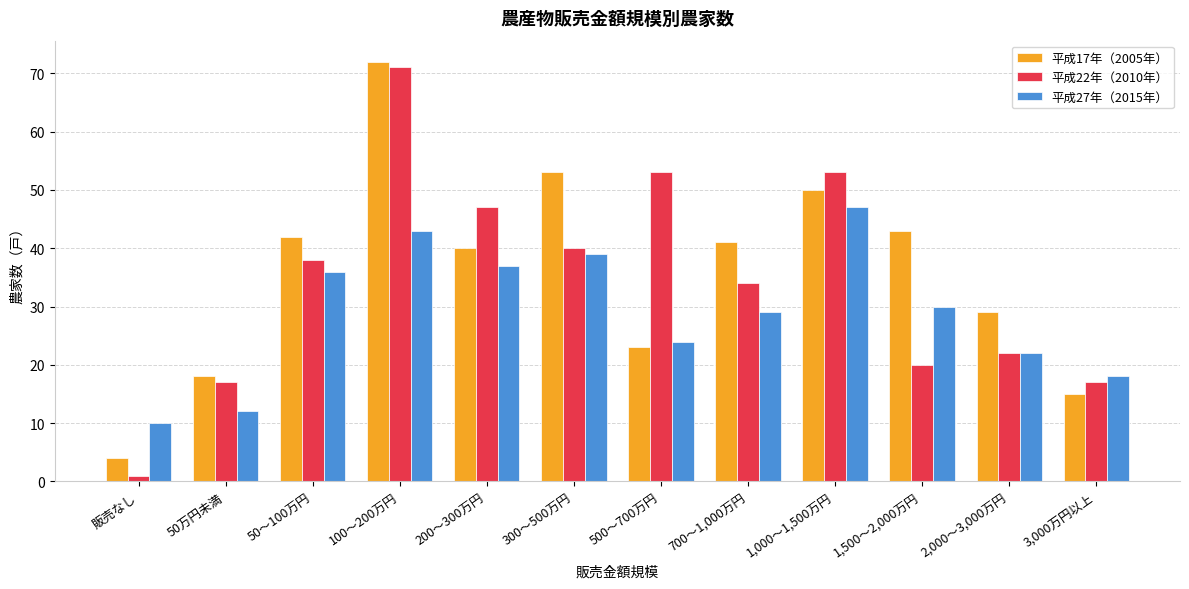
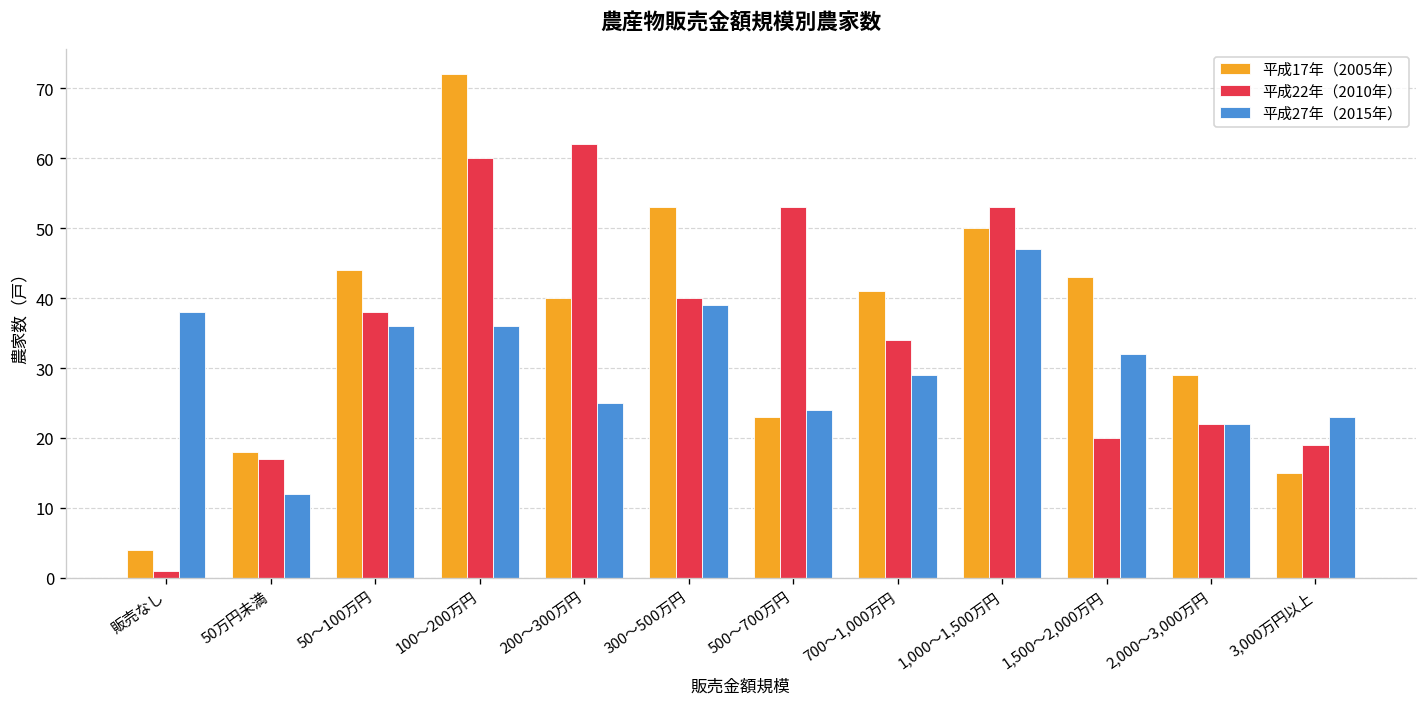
平成27年（2015年）, 販売なし: 10 -> 38
平成17年（2005年）, 50～100万円: 42 -> 44
平成22年（2010年）, 100～200万円: 71 -> 60
平成27年（2015年）, 100～200万円: 43 -> 36
平成22年（2010年）, 200～300万円: 47 -> 62
平成27年（2015年）, 200～300万円: 37 -> 25
平成27年（2015年）, 1,500～2,000万円: 30 -> 32
平成22年（2010年）, 3,000万円以上: 17 -> 19
平成27年（2015年）, 3,000万円以上: 18 -> 23
